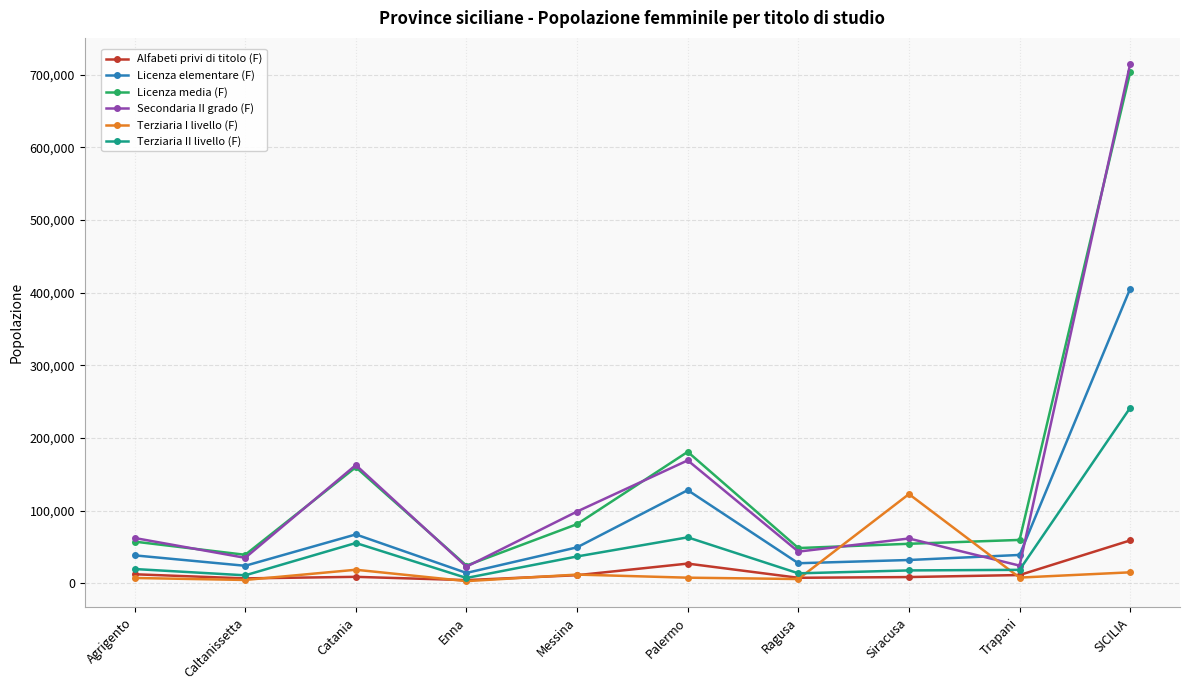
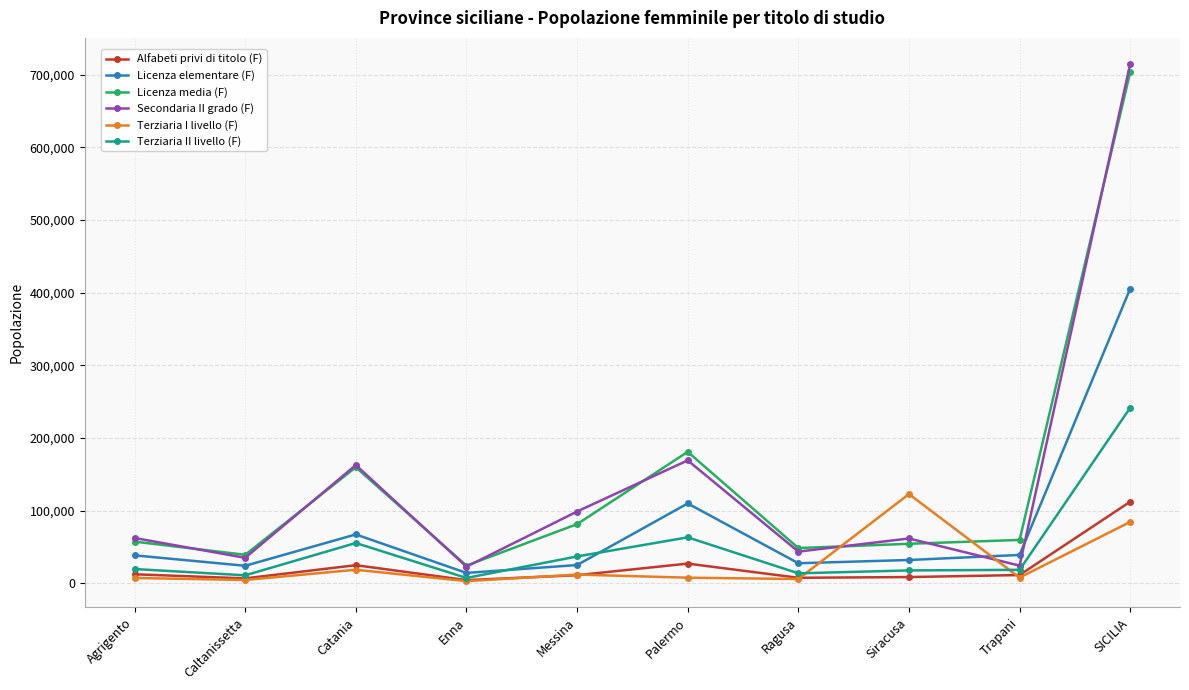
Alfabeti privi di titolo (F), Catania: 10,000 -> 20,000
Licenza elementare (F), Messina: 50,000 -> 20,000
Licenza elementare (F), Palermo: 130,000 -> 110,000
Alfabeti privi di titolo (F), SICILIA: 60,000 -> 110,000
Terziaria I livello (F), SICILIA: 10,000 -> 80,000
